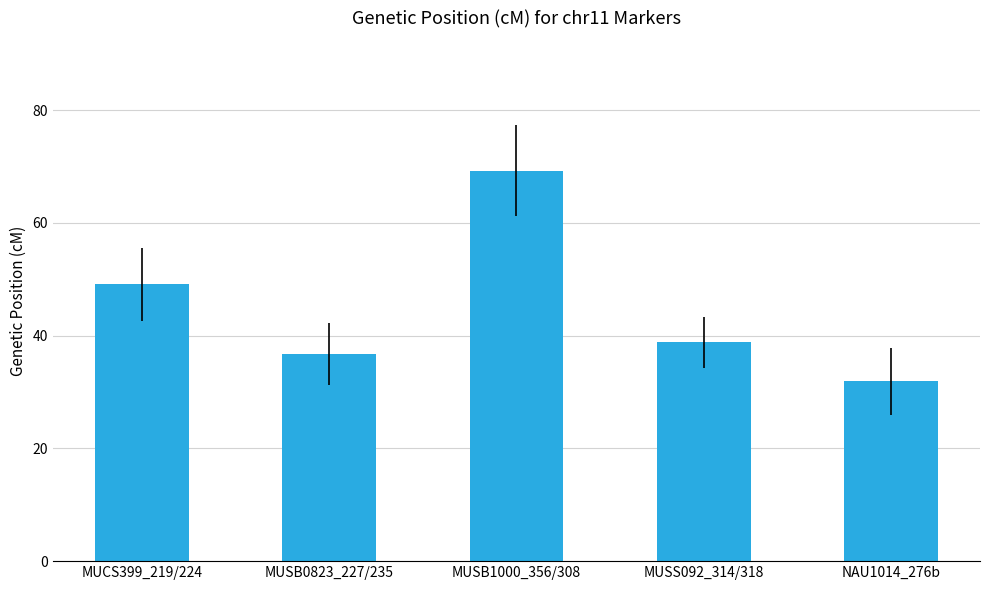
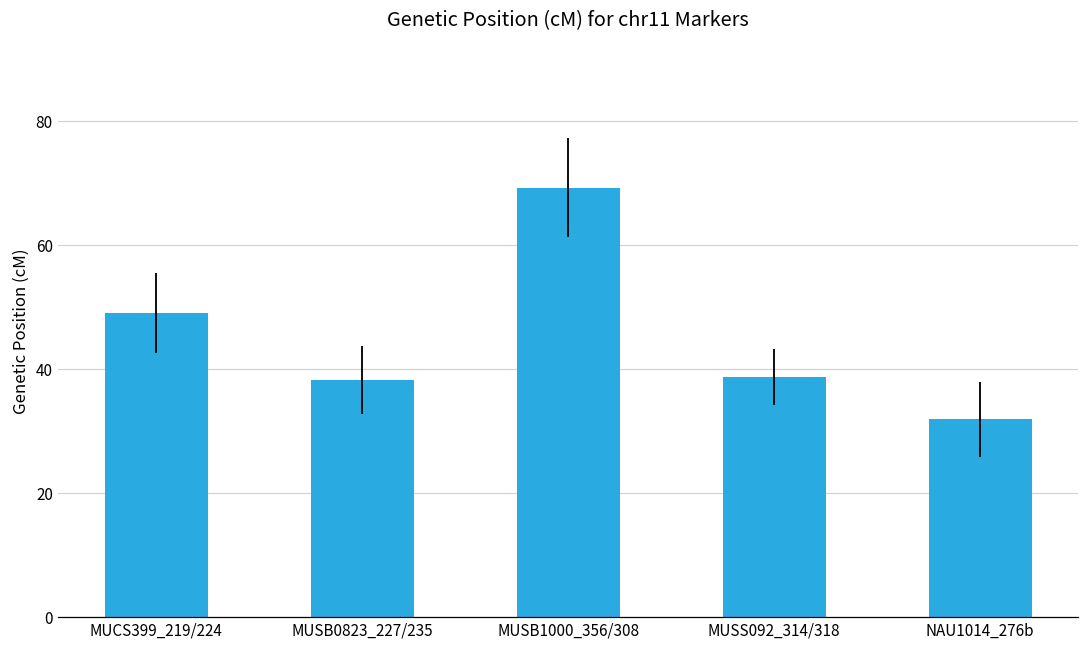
MUSB0823_227/235: 37 -> 38
